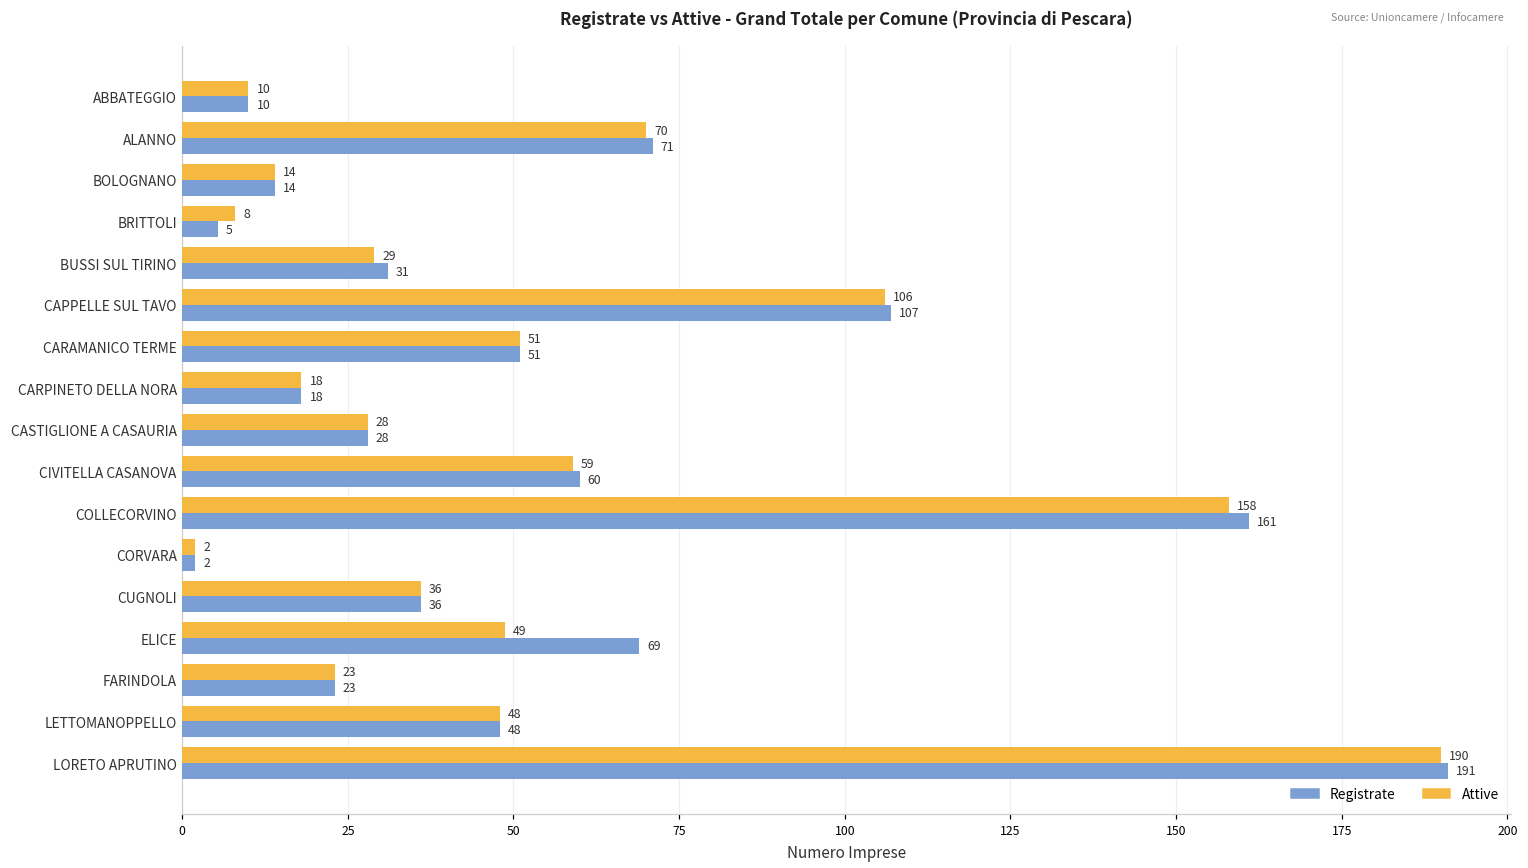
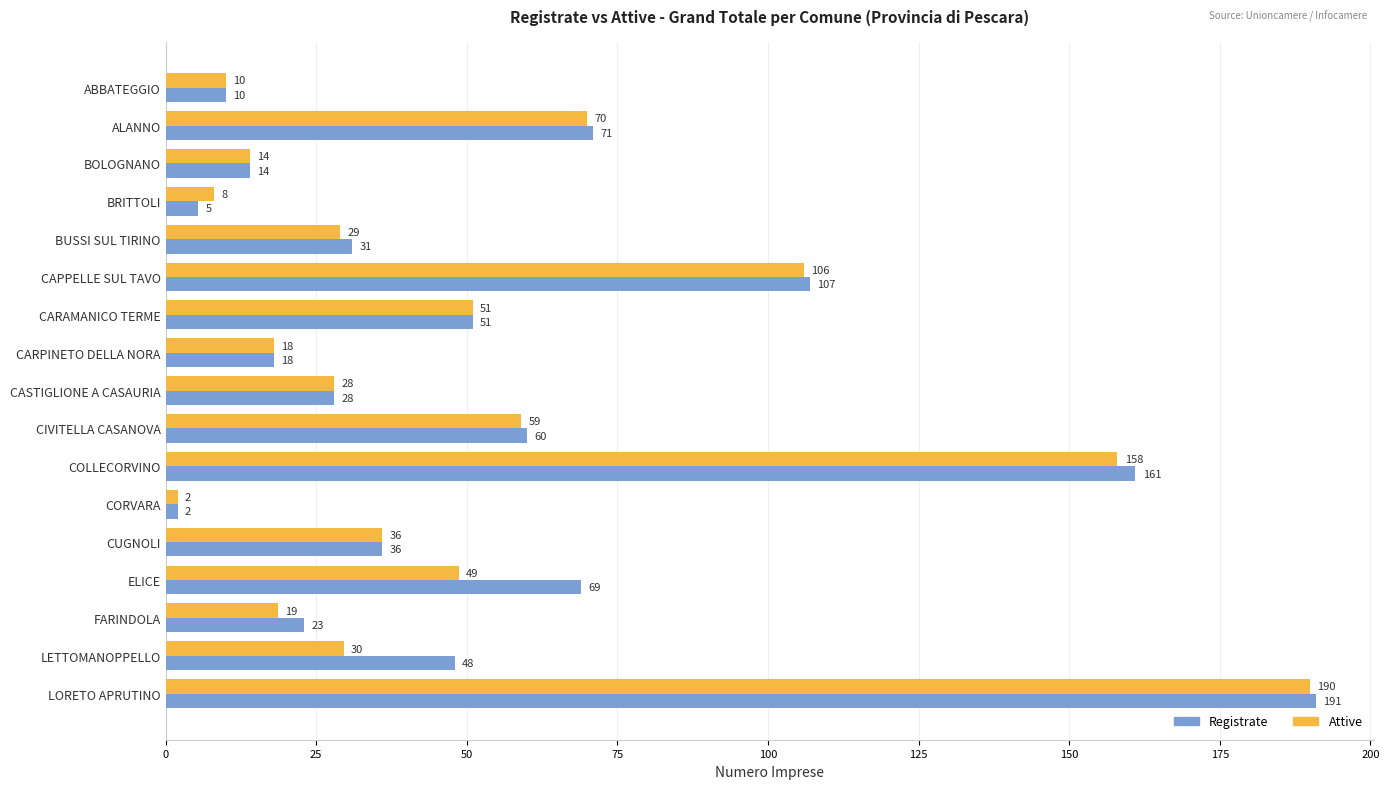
Attive, FARINDOLA: 23 -> 19
Attive, LETTOMANOPPELLO: 48 -> 30
